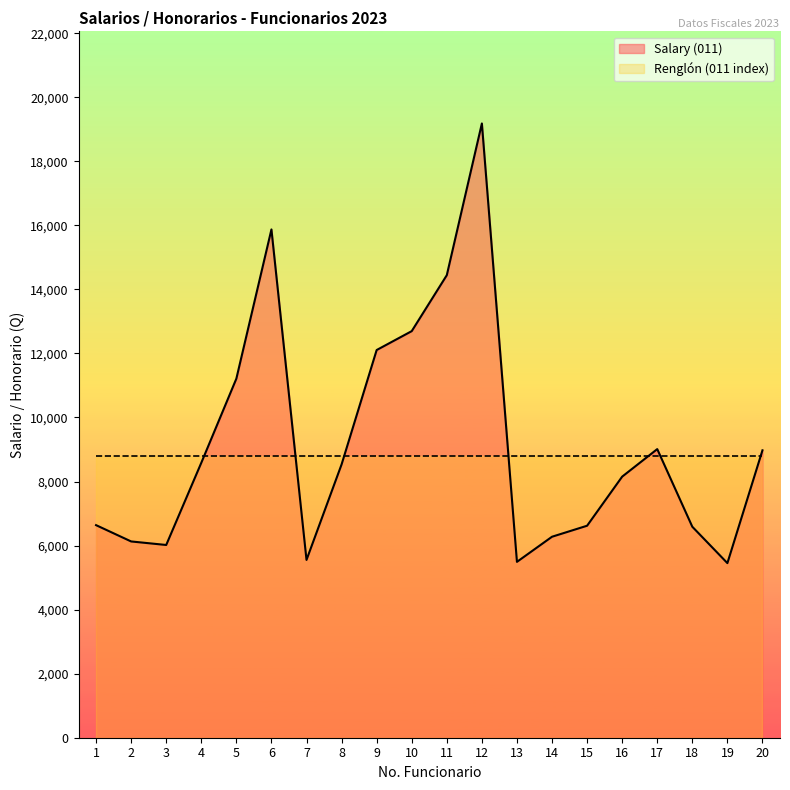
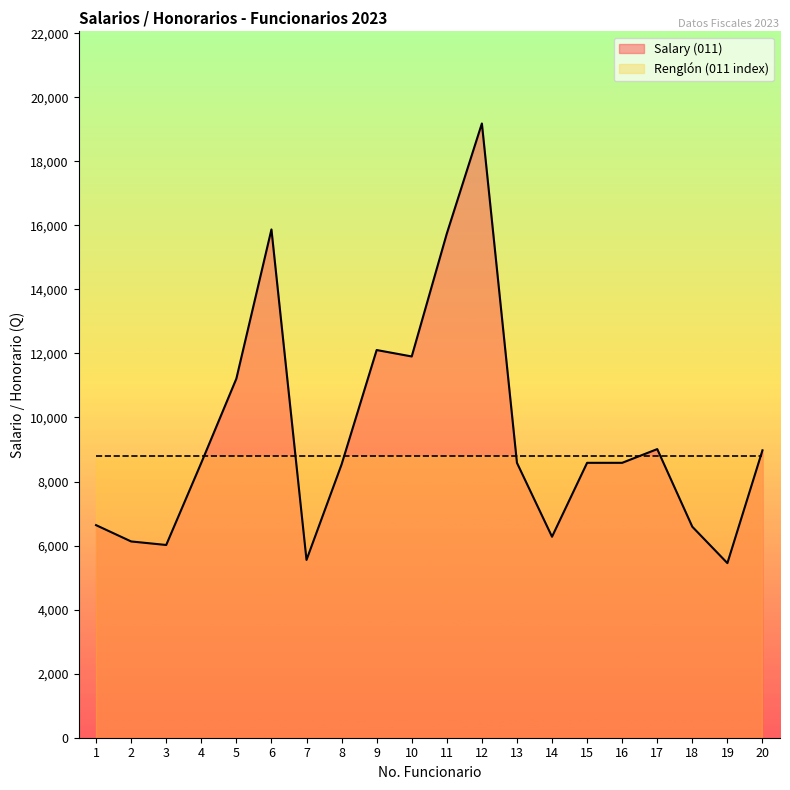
Salary (011), 10: 12,700 -> 11,900
Salary (011), 11: 14,400 -> 15,700
Salary (011), 13: 5,500 -> 8,600
Salary (011), 15: 6,600 -> 8,600
Salary (011), 16: 8,200 -> 8,600
